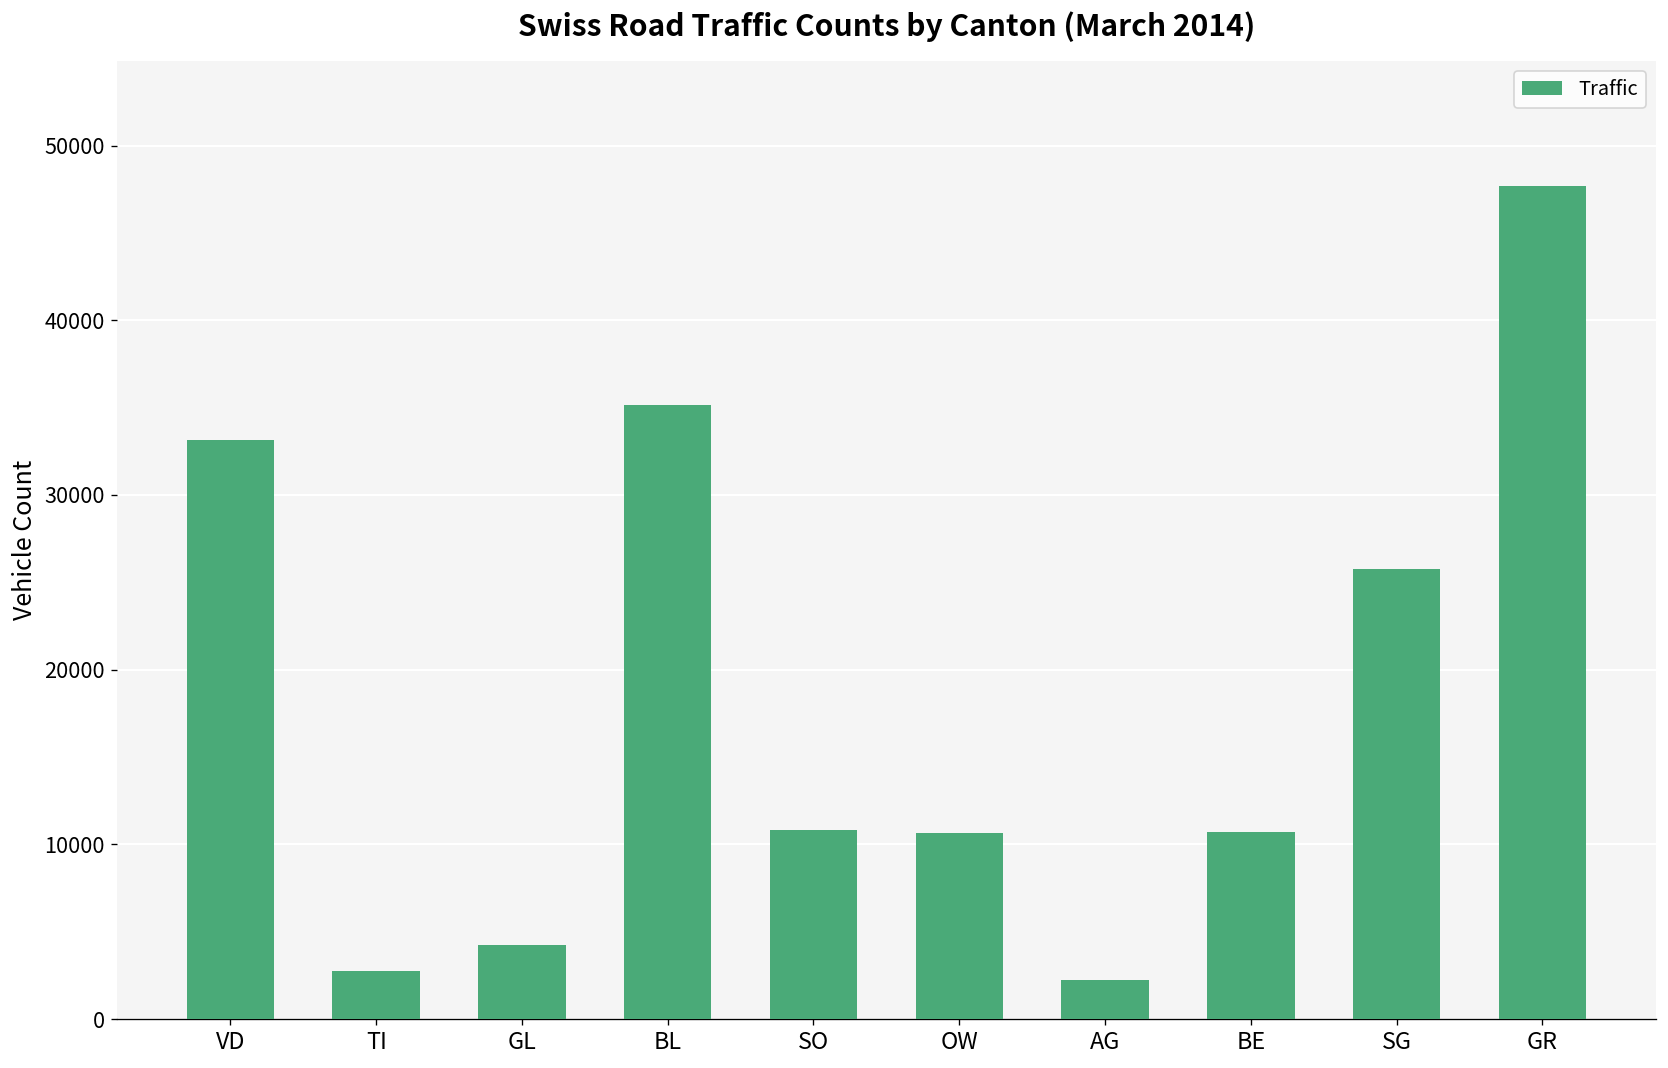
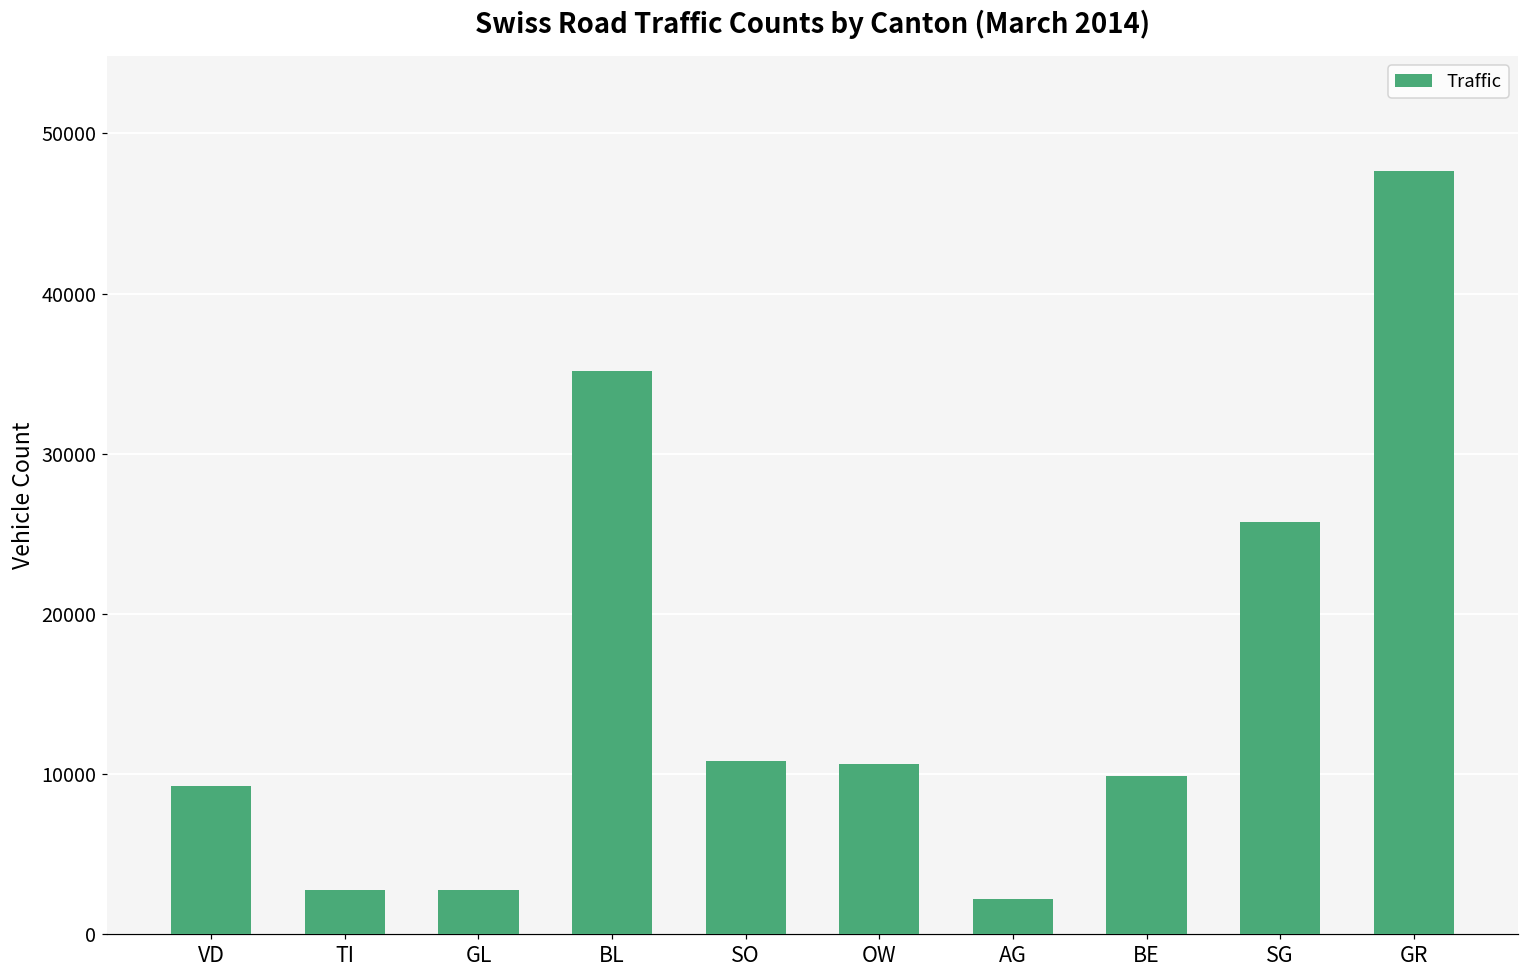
VD: 33200 -> 9300
GL: 4200 -> 2800
BE: 10700 -> 9900
